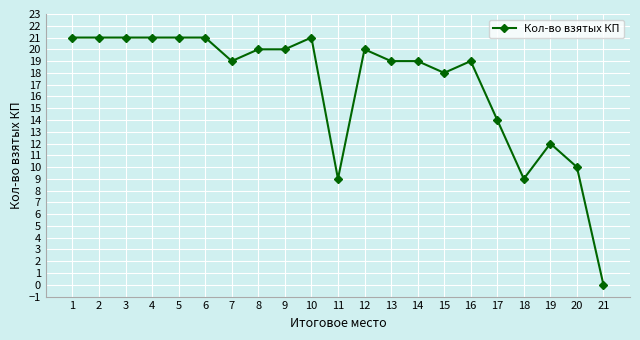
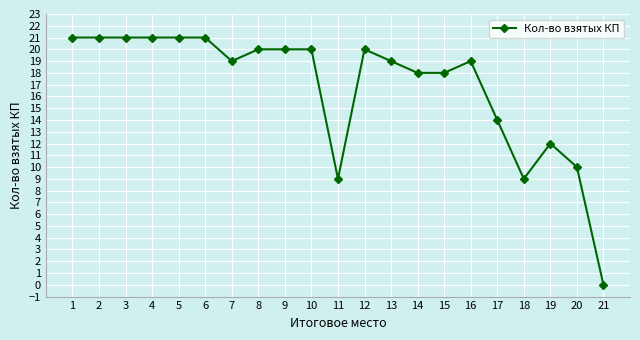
10: 21 -> 20
14: 19 -> 18
